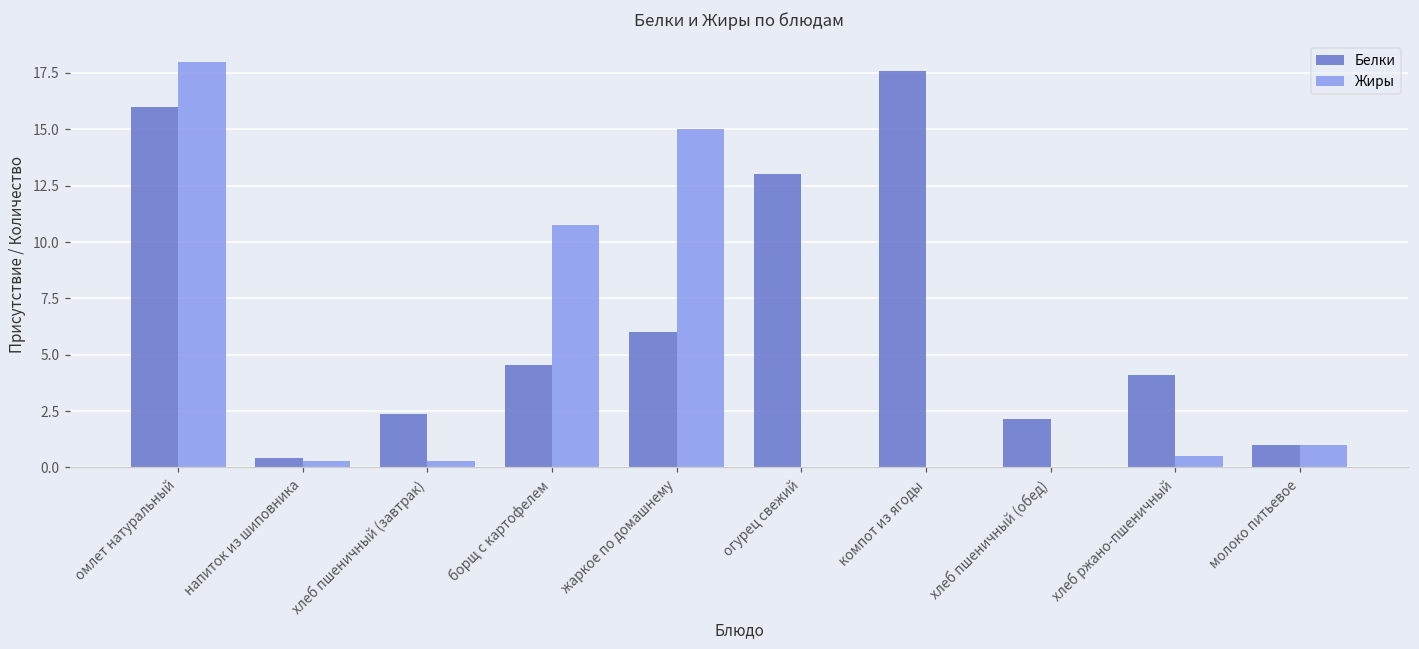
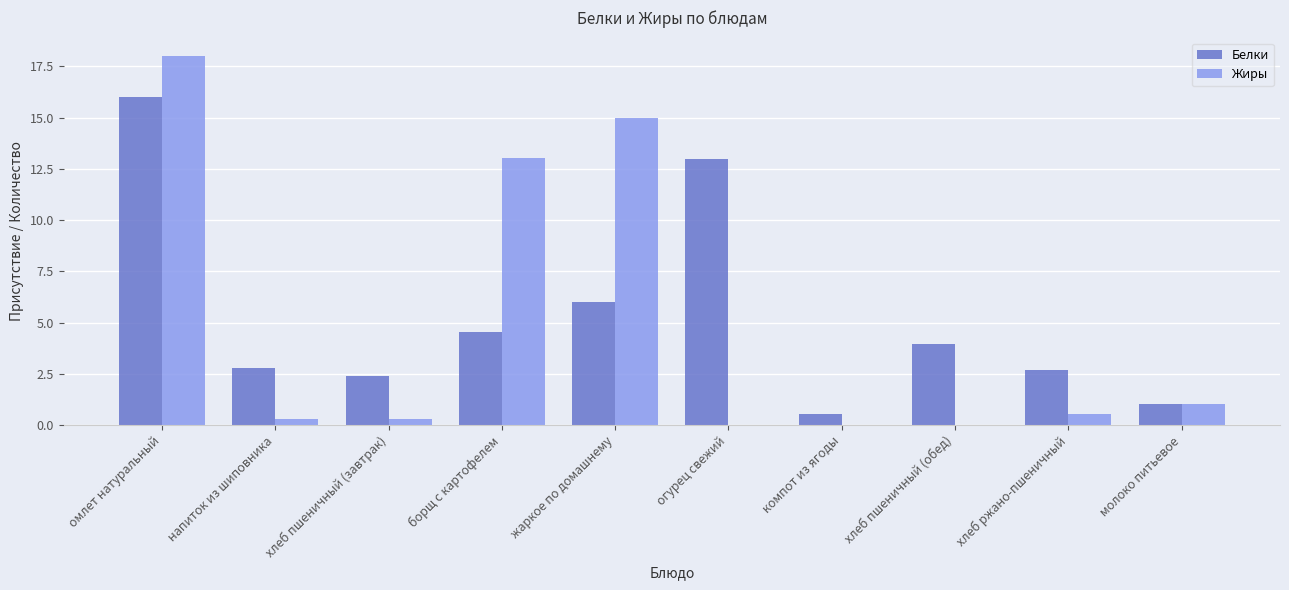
Белки, напиток из шиповника: 0.4 -> 2.8
Жиры, борщ с картофелем: 10.8 -> 13.0
Белки, компот из ягоды: 17.6 -> 0.5
Белки, хлеб пшеничный (обед): 2.2 -> 4.0
Белки, хлеб ржано-пшеничный: 4.1 -> 2.7
